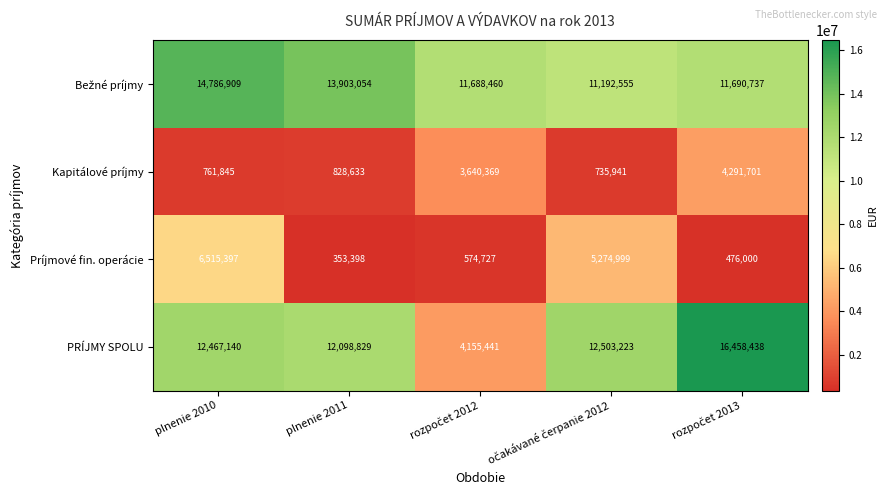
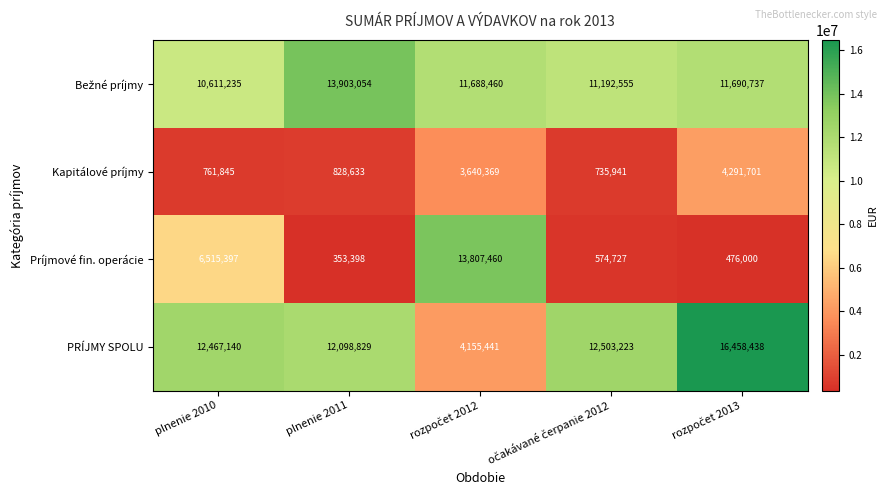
Bežné príjmy, plnenie 2010: 14,786,909 -> 10,611,235
Príjmové fin. operácie, rozpočet 2012: 574,727 -> 13,807,460
Príjmové fin. operácie, očakávané čerpanie 2012: 5,274,999 -> 574,727
